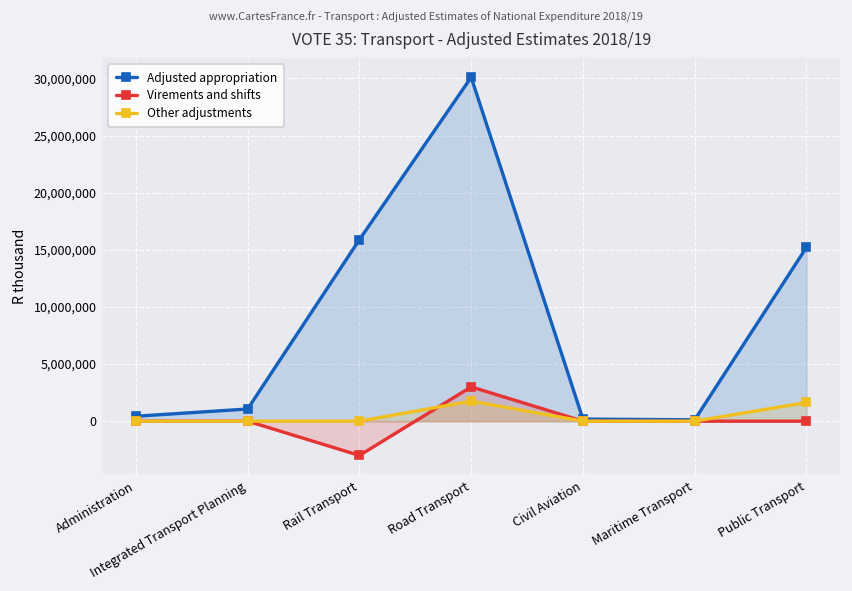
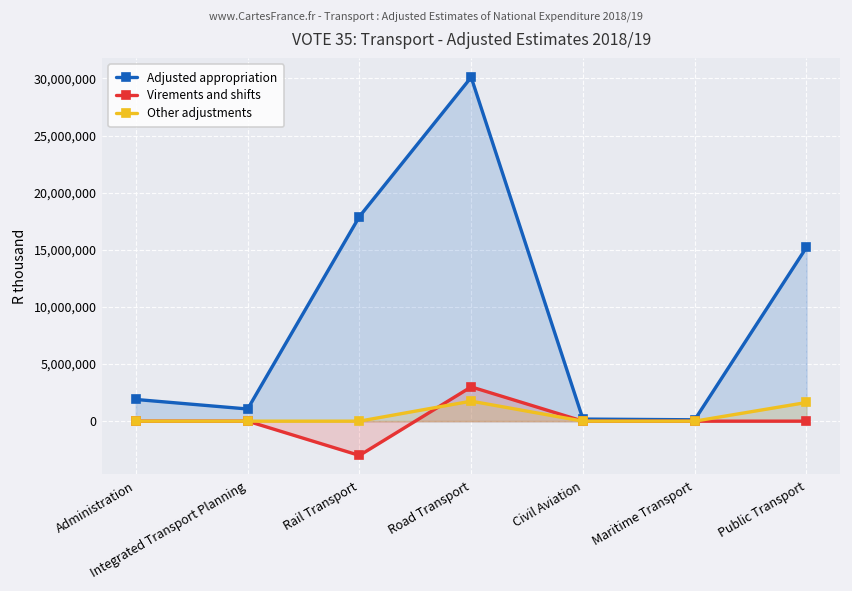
Adjusted appropriation, Administration: 0 -> 2,000,000
Adjusted appropriation, Rail Transport: 16,000,000 -> 18,000,000
